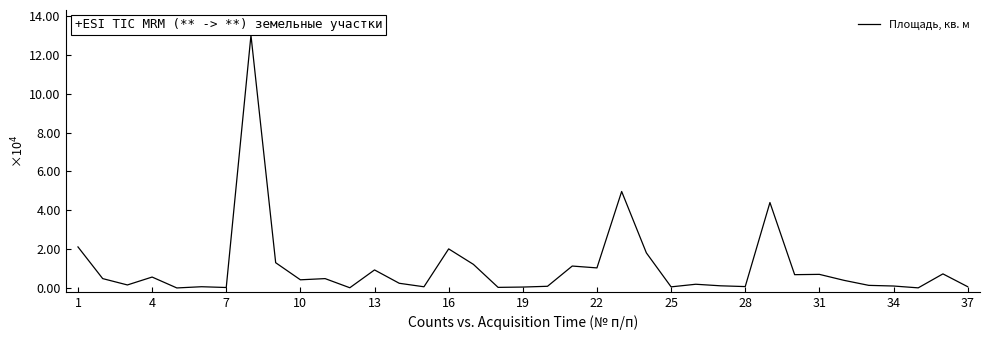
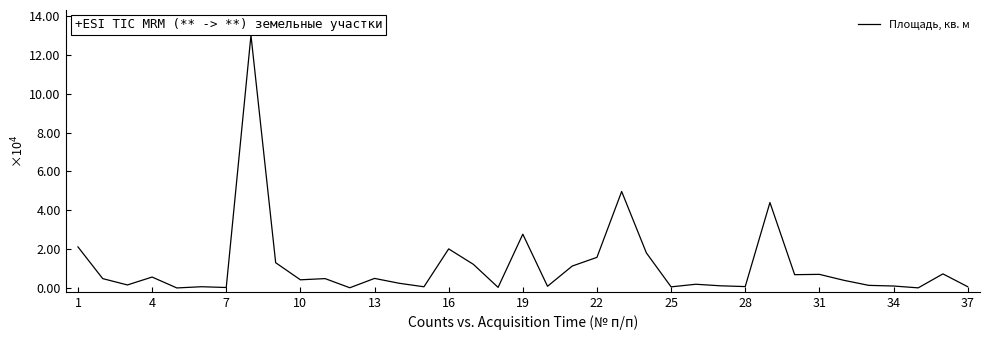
13: 0.9 -> 0.5
19: 0.1 -> 2.8
22: 1.0 -> 1.6
